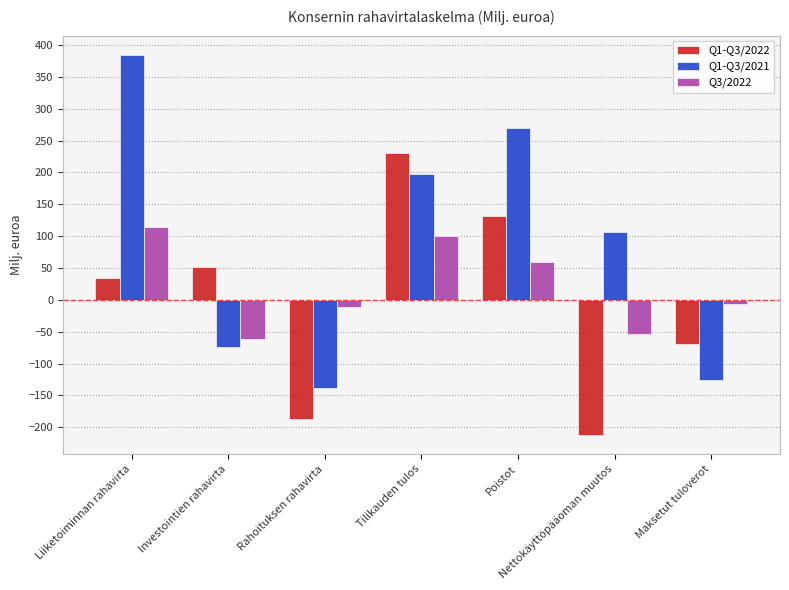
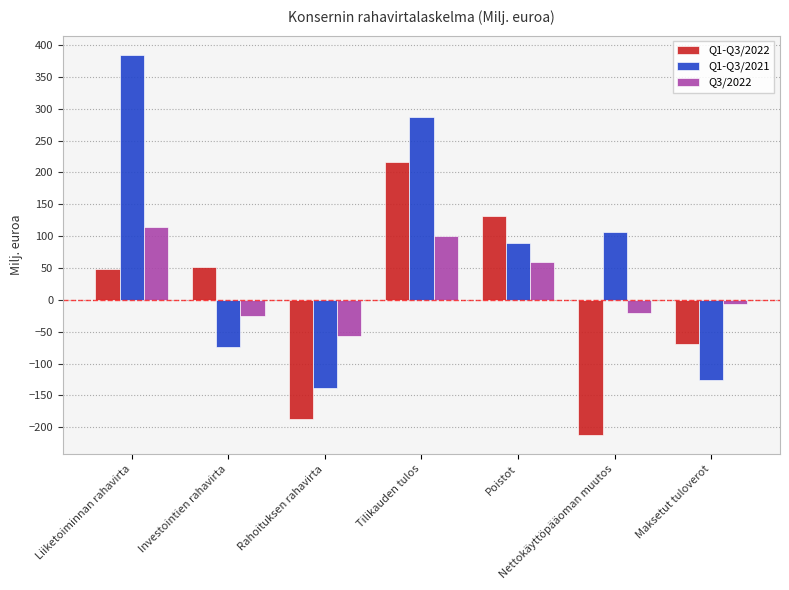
Q1-Q3/2022, Liiketoiminnan rahavirta: 30 -> 50
Q3/2022, Investointien rahavirta: -60 -> -30
Q3/2022, Rahoituksen rahavirta: -10 -> -60
Q1-Q3/2022, Tilikauden tulos: 230 -> 220
Q1-Q3/2021, Tilikauden tulos: 200 -> 290
Q1-Q3/2021, Poistot: 270 -> 90
Q3/2022, Nettokäyttöpääoman muutos: -50 -> -20
